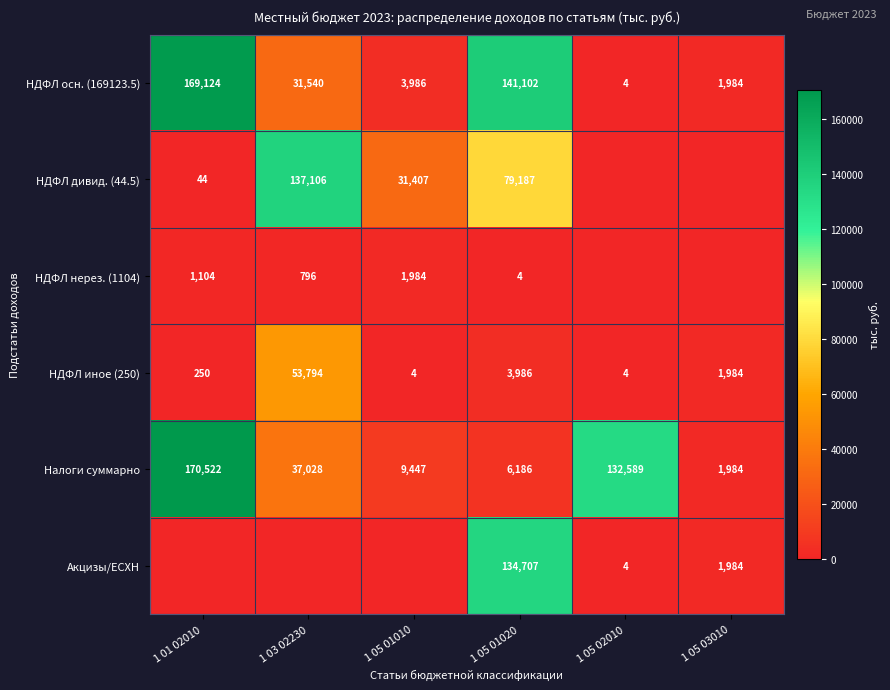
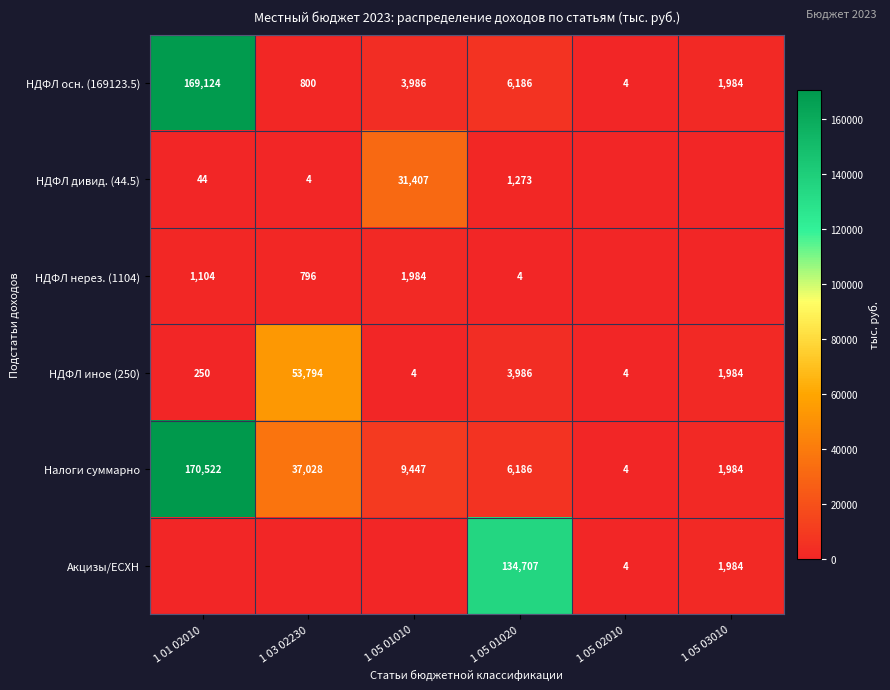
НДФЛ осн. (169123.5), 1 03 02230: 31,540 -> 800
НДФЛ осн. (169123.5), 1 05 01020: 141,102 -> 6,186
НДФЛ дивид. (44.5), 1 03 02230: 137,106 -> 4
НДФЛ дивид. (44.5), 1 05 01020: 79,187 -> 1,273
Налоги суммарно, 1 05 02010: 132,589 -> 4
